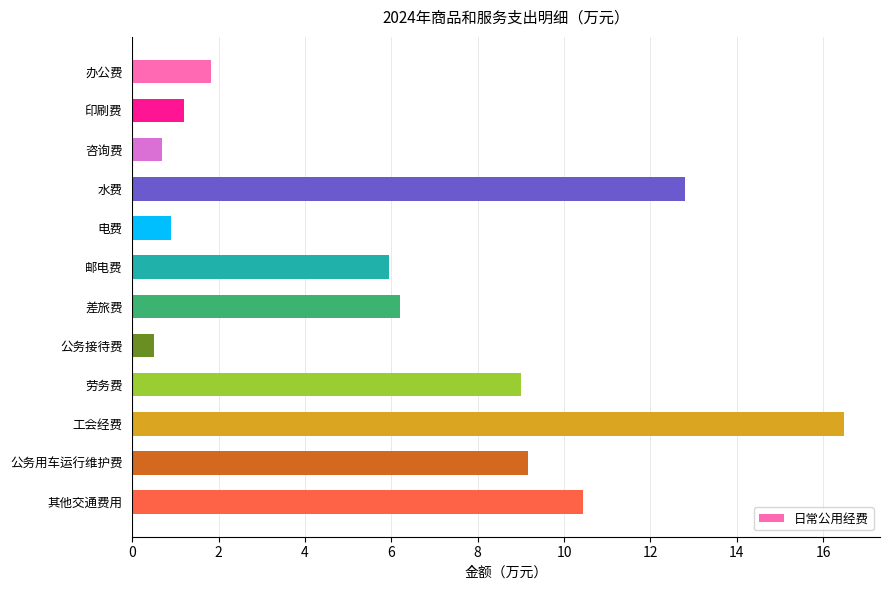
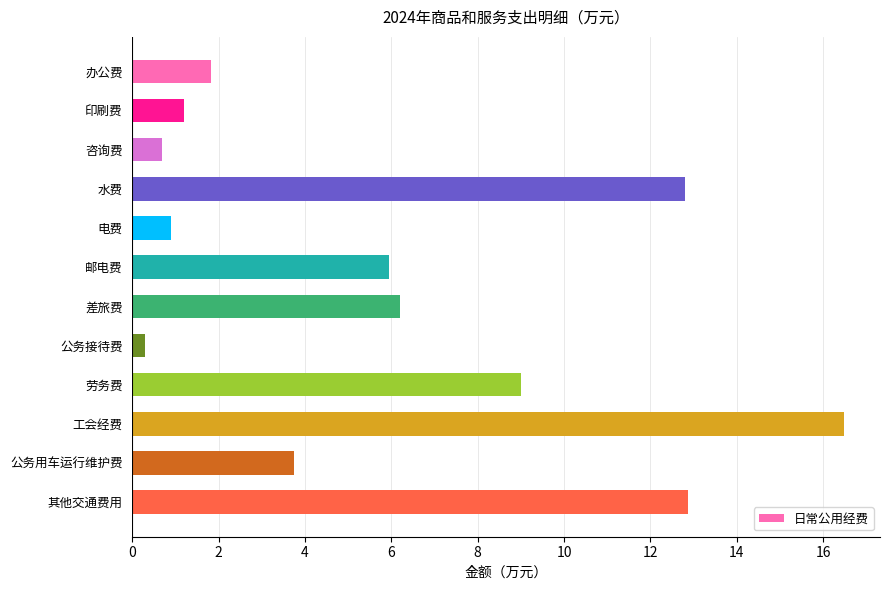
公务接待费: 0.5 -> 0.3
公务用车运行维护费: 9.2 -> 3.8
其他交通费用: 10.4 -> 12.9
